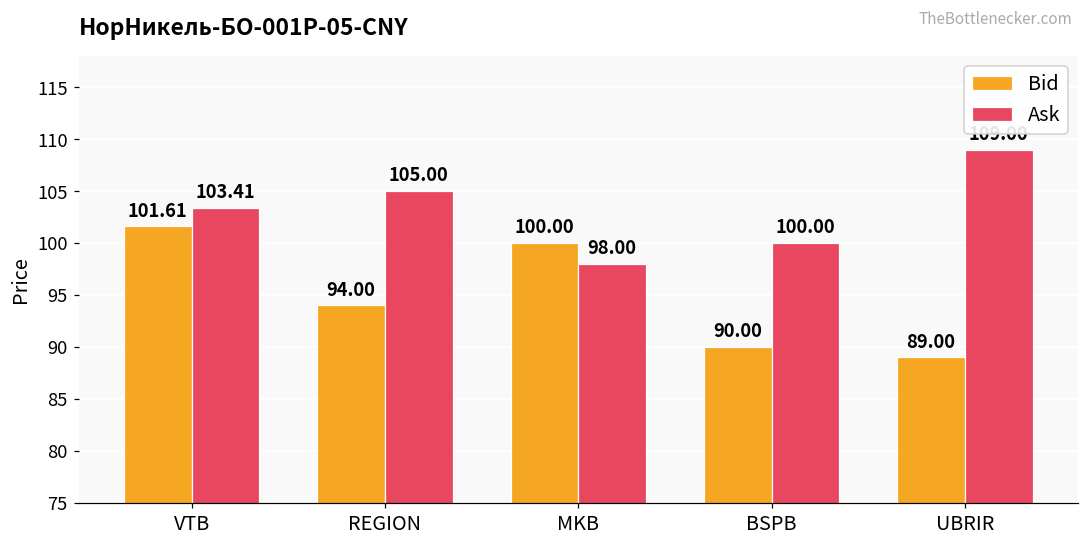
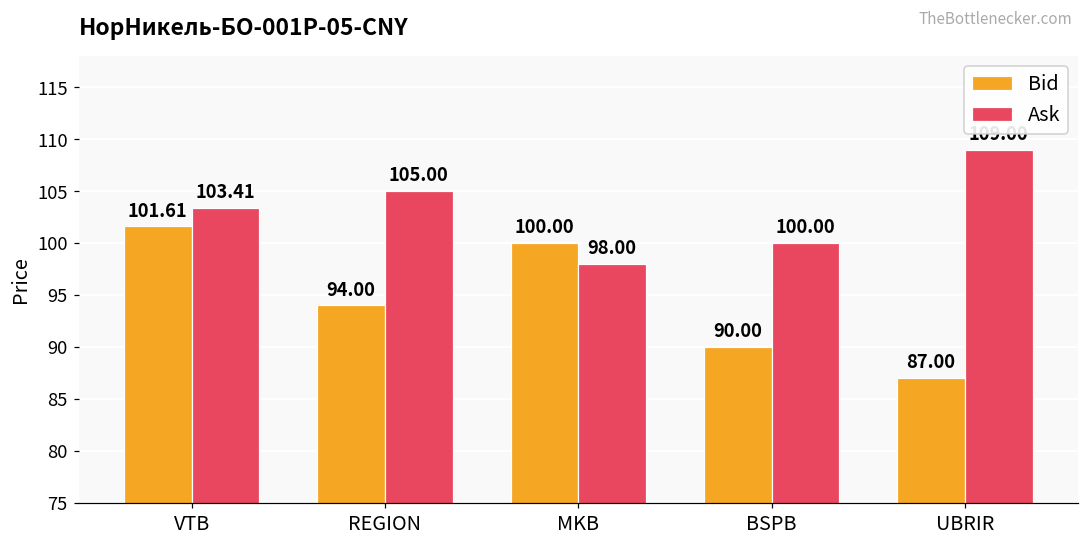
Bid, UBRIR: 89.00 -> 87.00
